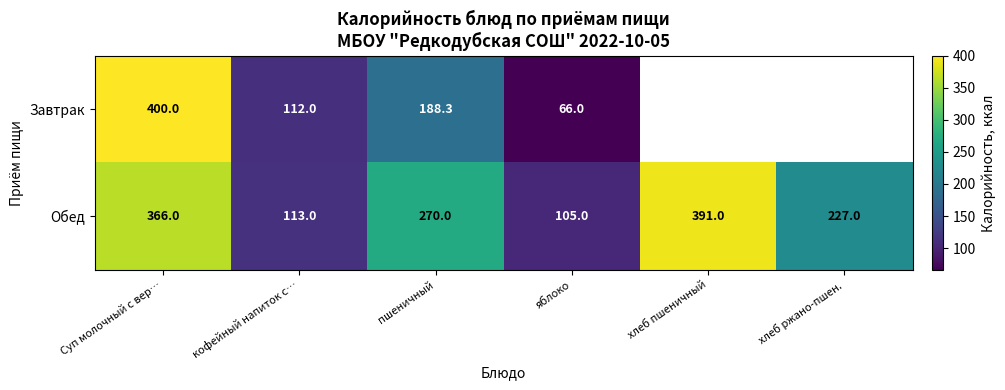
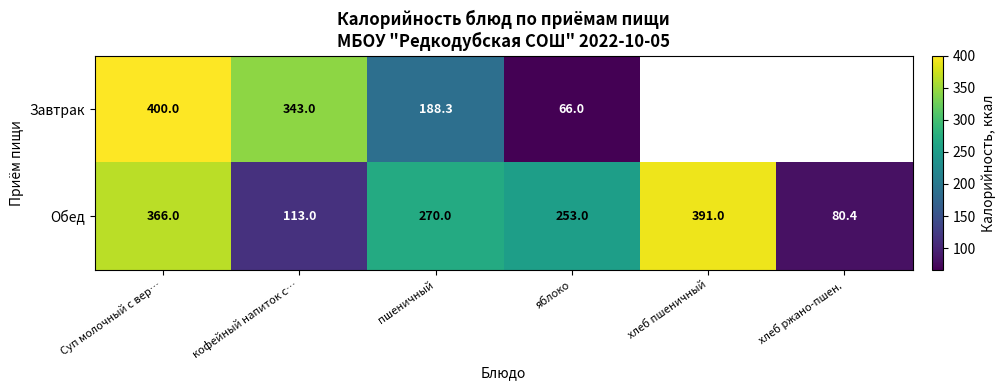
Завтрак, кофейный напиток с…: 112.0 -> 343.0
Обед, яблоко: 105.0 -> 253.0
Обед, хлеб ржано-пшен.: 227.0 -> 80.4
